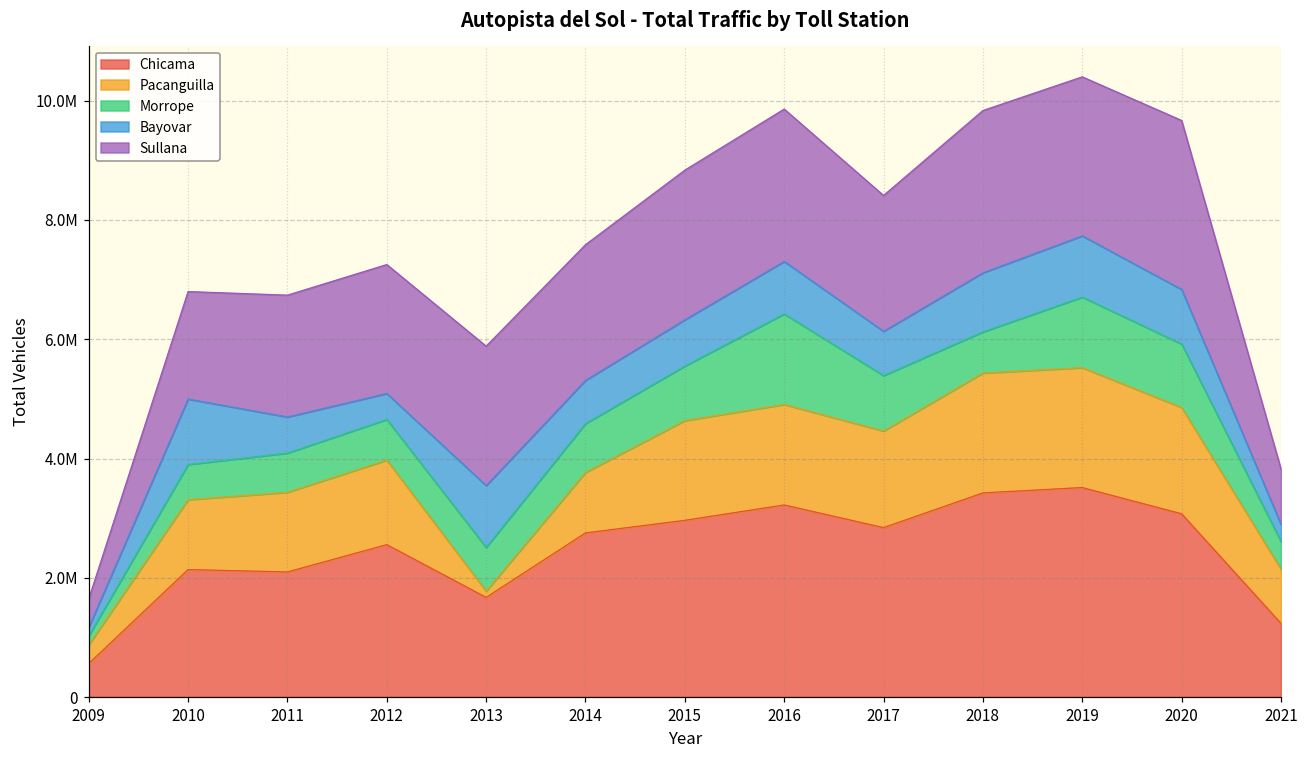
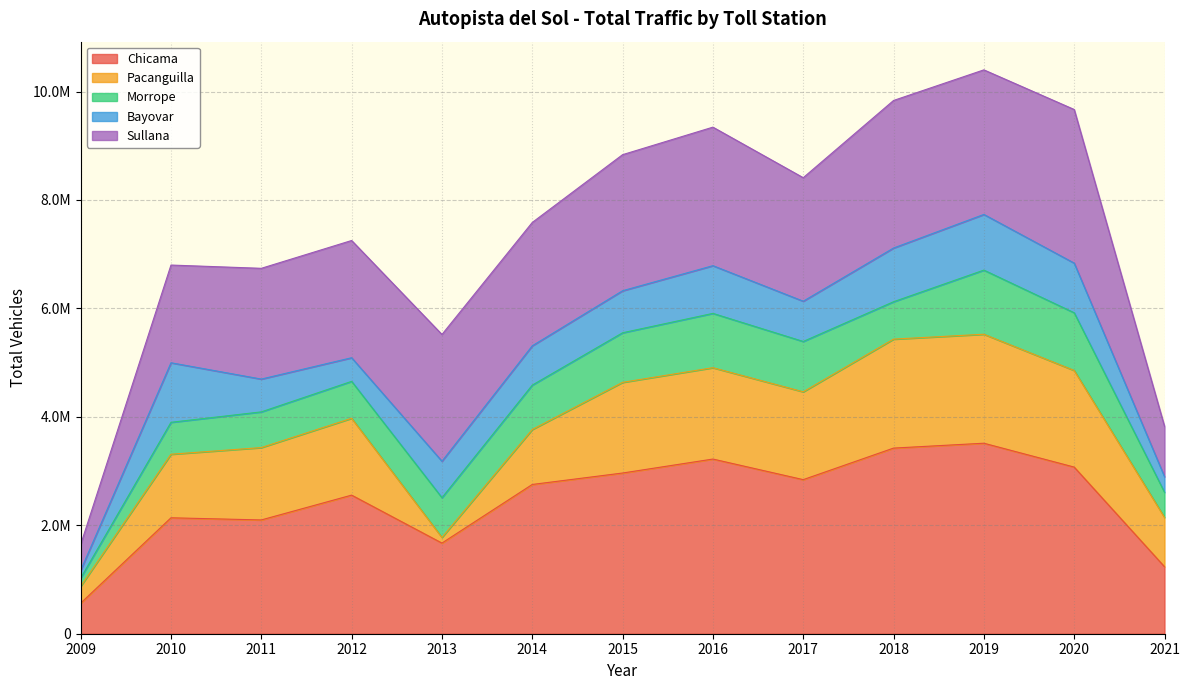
Bayovar, 2013: 1000000 -> 700000
Morrope, 2016: 1500000 -> 1000000
